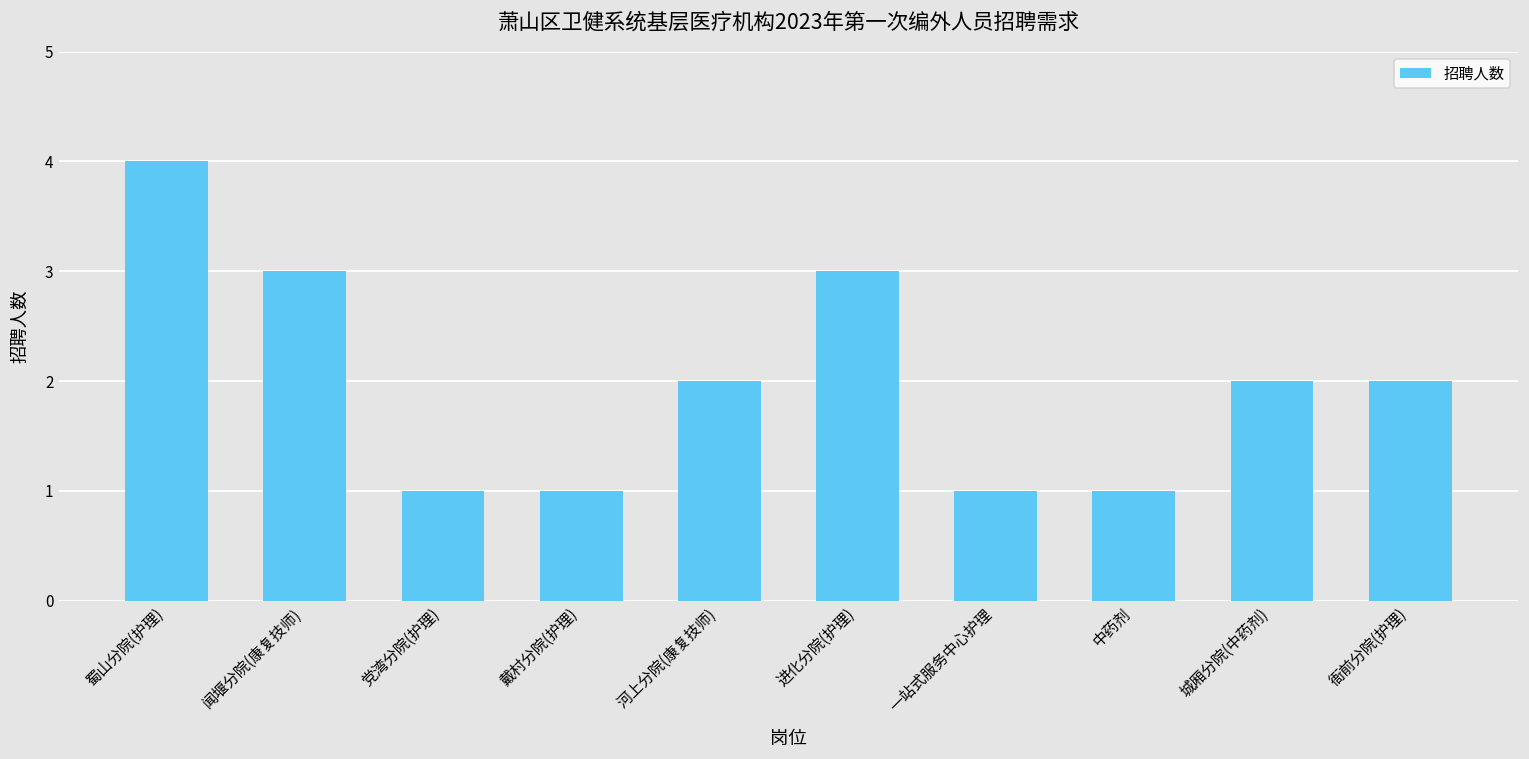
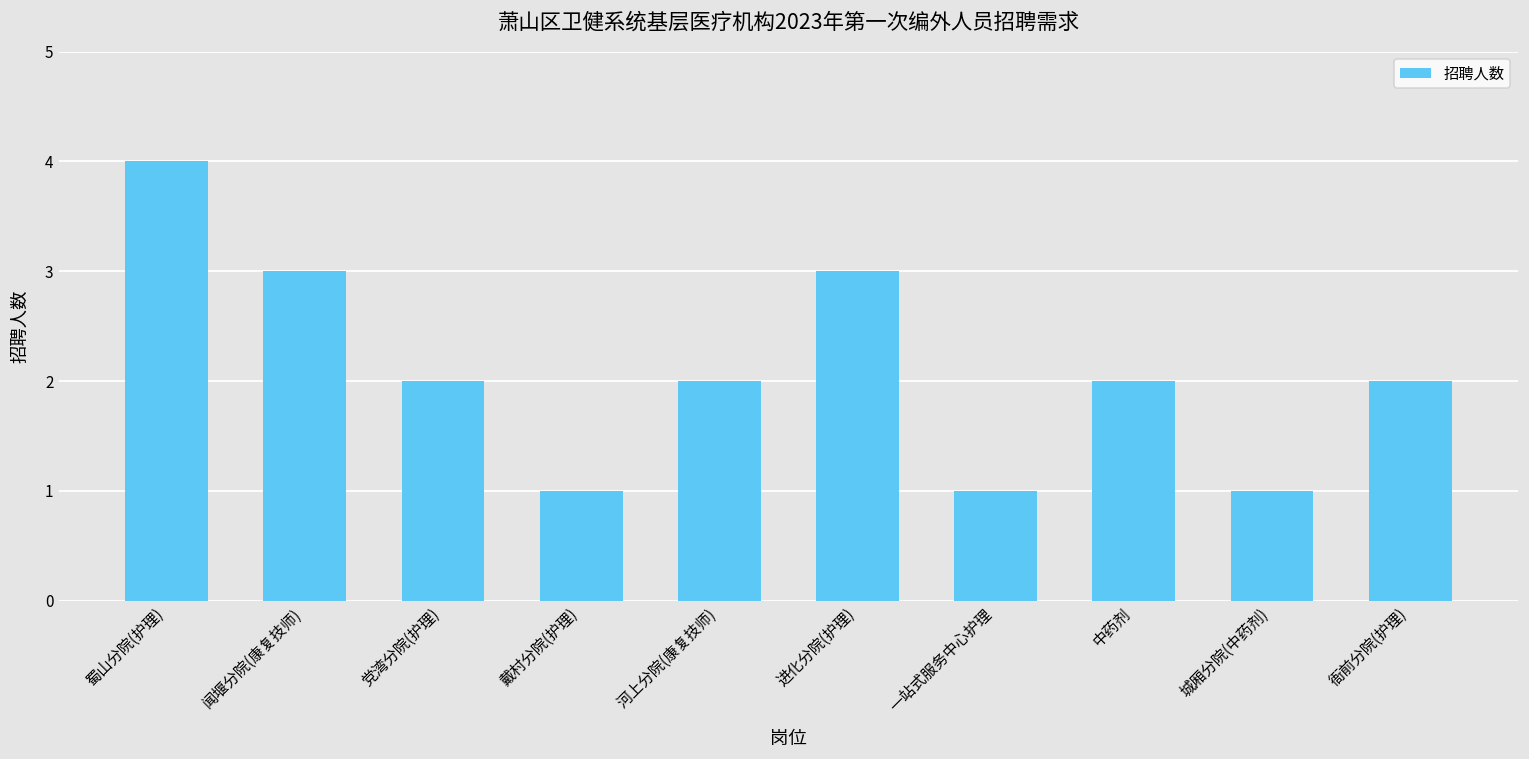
党湾分院(护理): 1 -> 2
中药剂: 1 -> 2
城厢分院(中药剂): 2 -> 1
